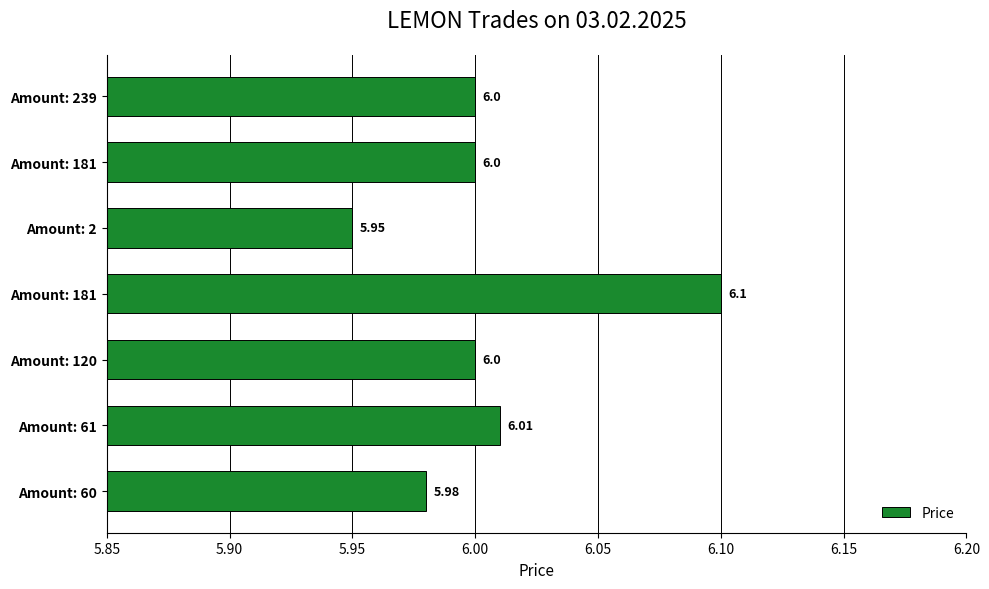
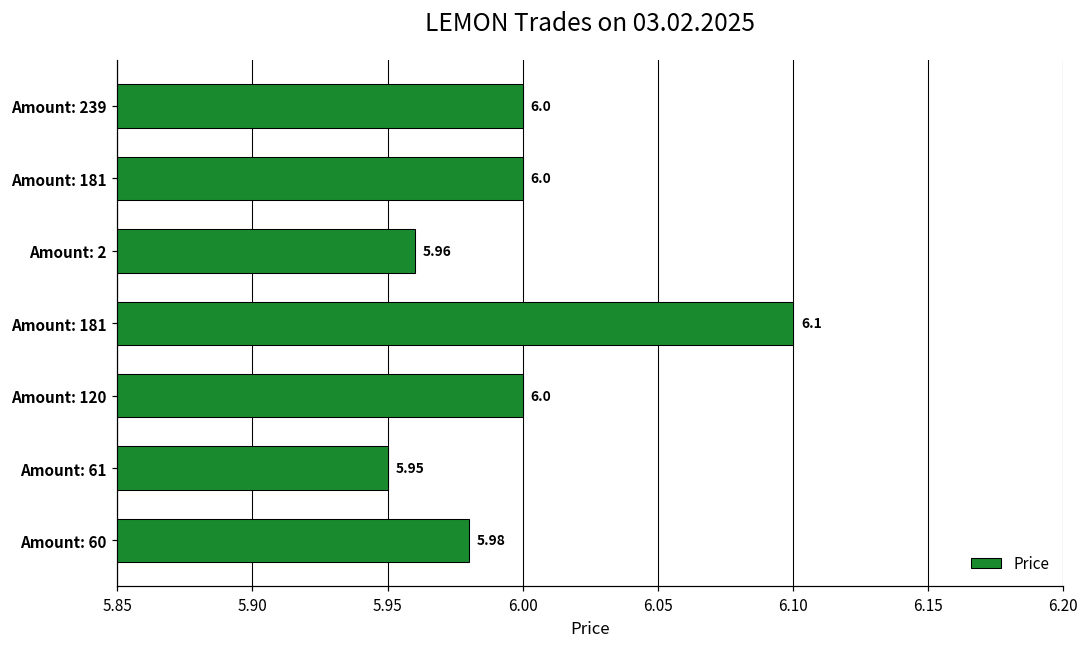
Amount: 2: 5.95 -> 5.96
Amount: 61: 6.01 -> 5.95
